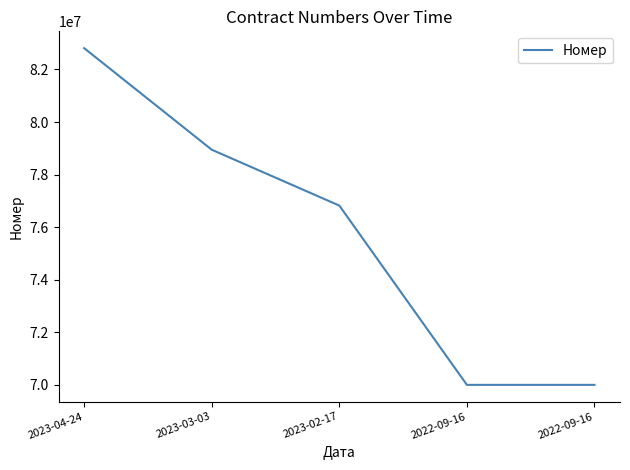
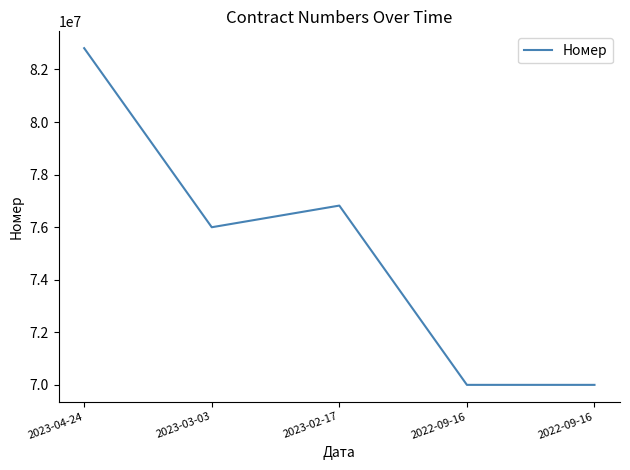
2023-03-03: 78900000 -> 76000000
